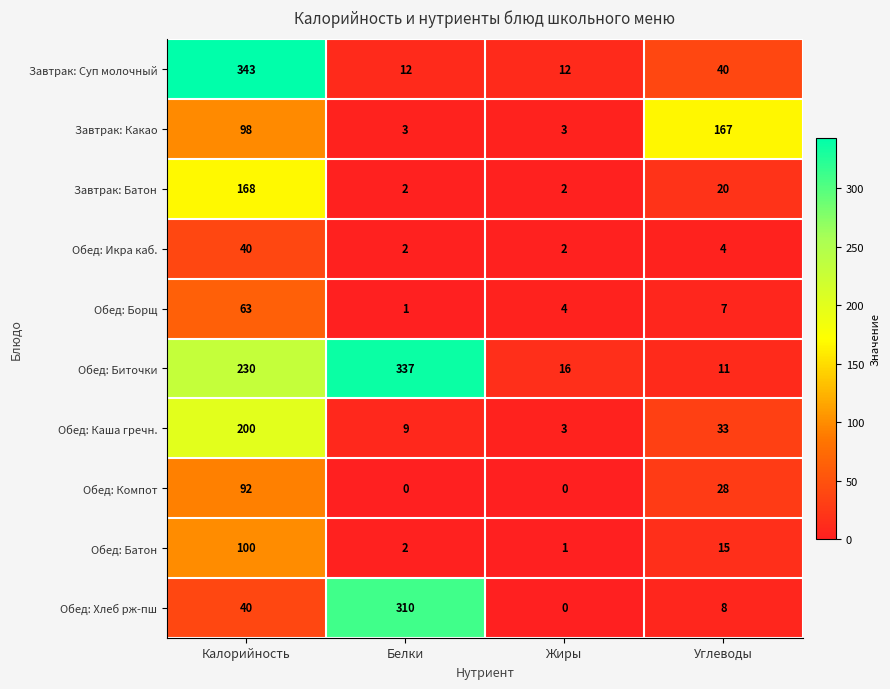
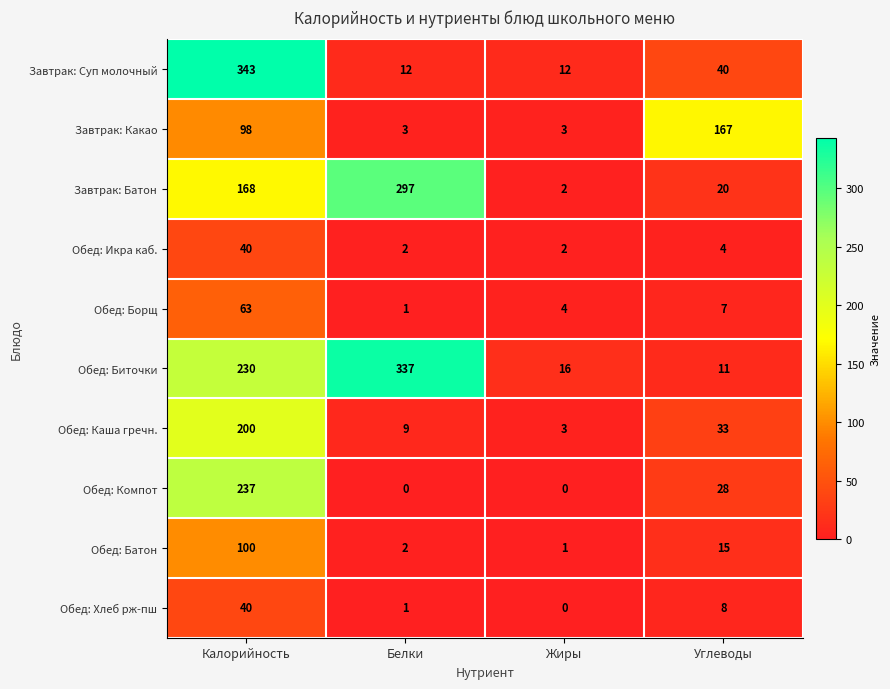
Завтрак: Батон, Белки: 2 -> 297
Обед: Компот, Калорийность: 92 -> 237
Обед: Хлеб рж-пш, Белки: 310 -> 1
